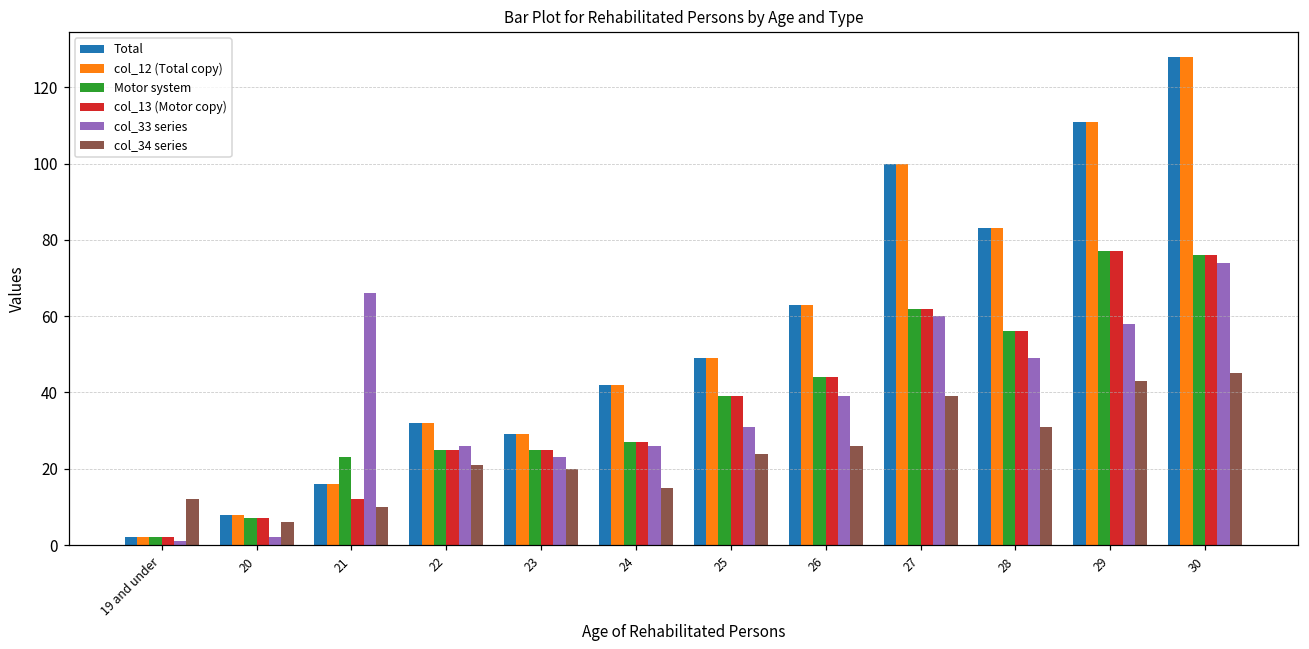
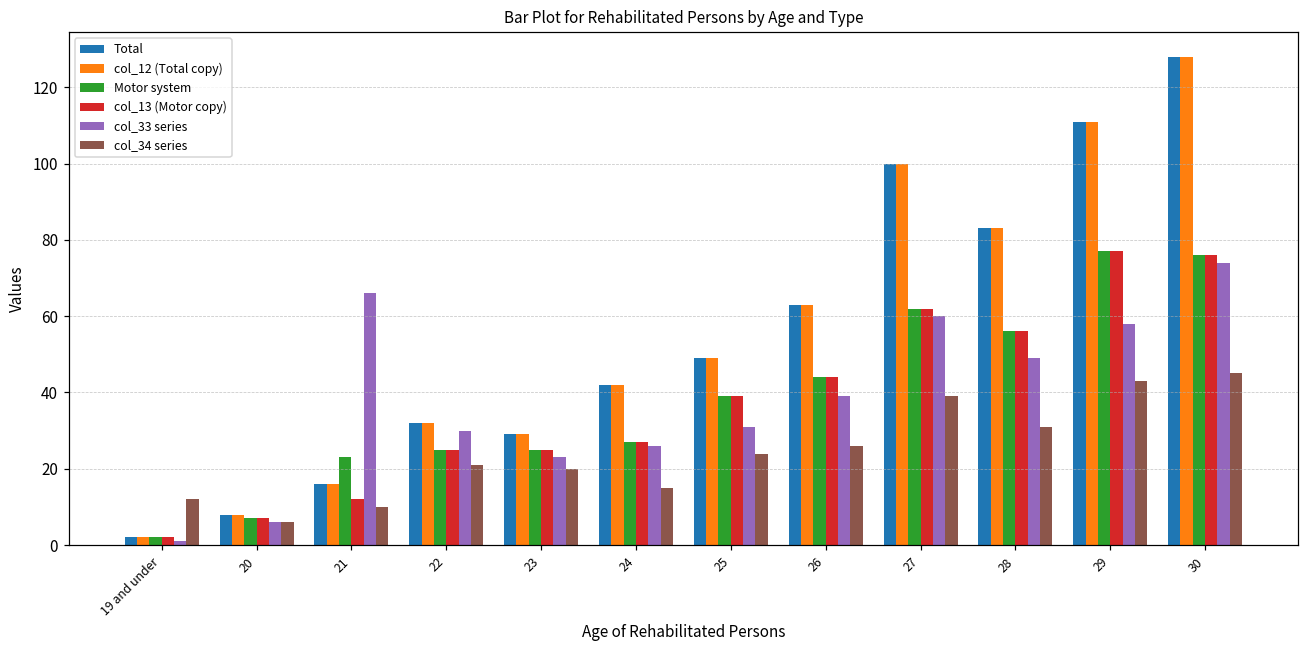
col_33 series, 20: 2 -> 6
col_33 series, 22: 26 -> 30
